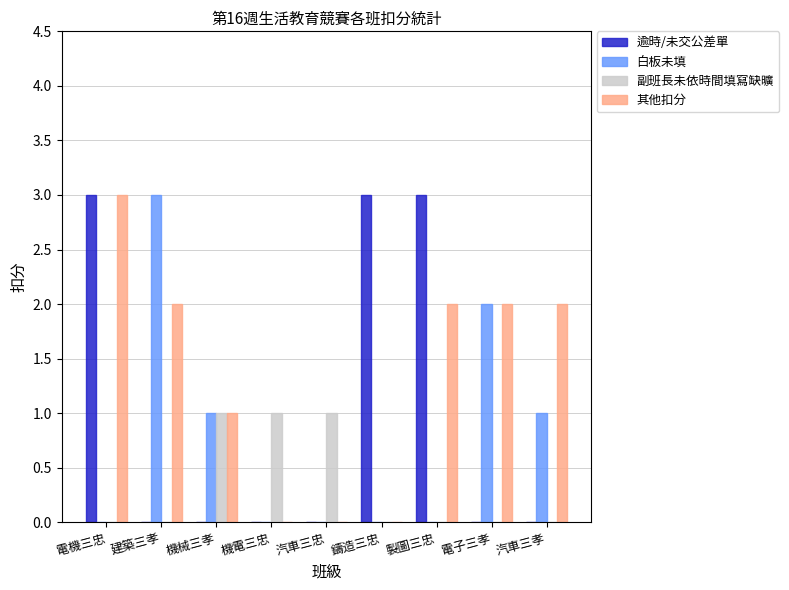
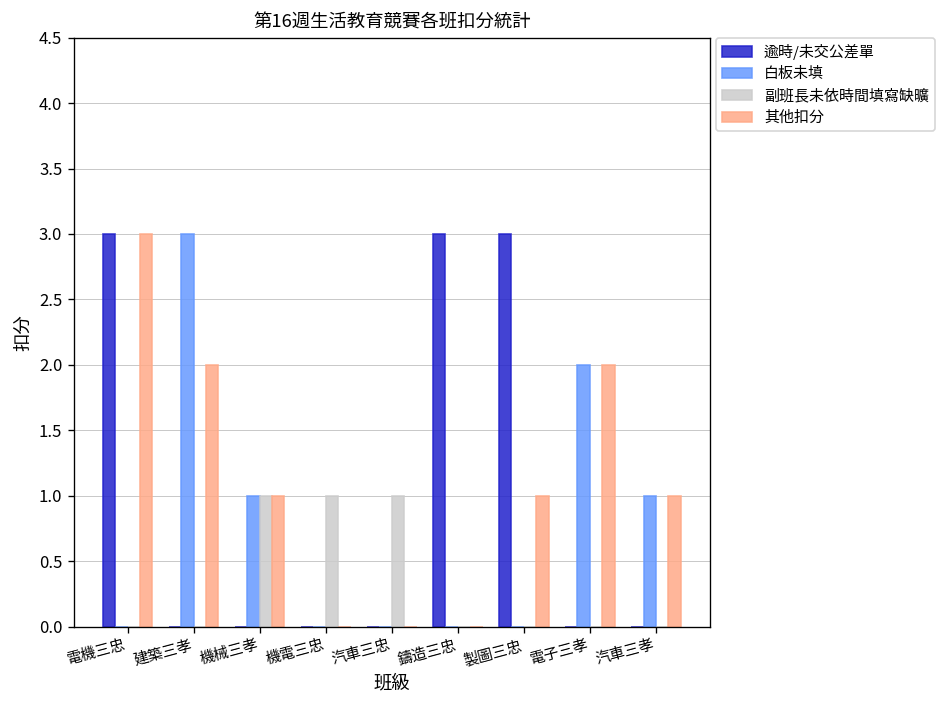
其他扣分, 製圖三忠: 2.00 -> 1.00
其他扣分, 汽車三孝: 2.00 -> 1.00
